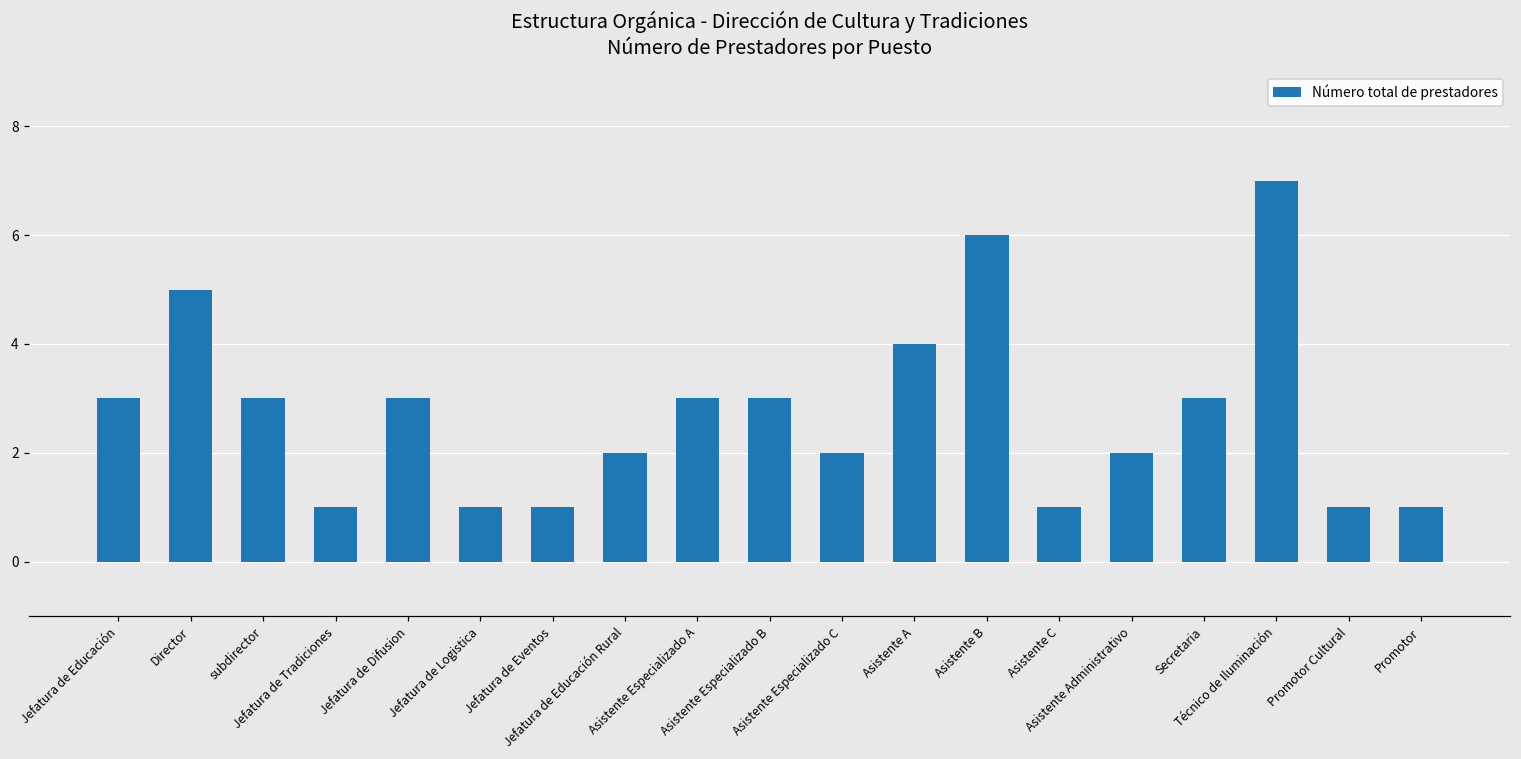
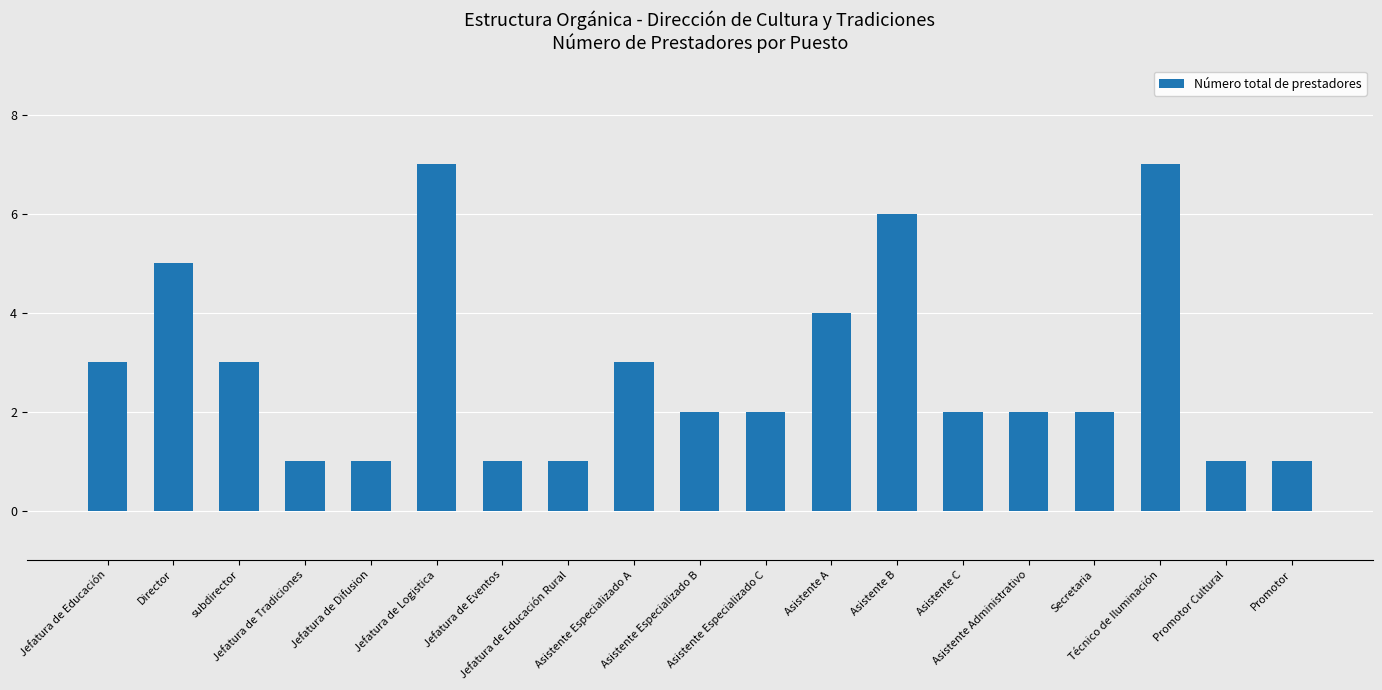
Jefatura de Difusion: 3 -> 1
Jefatura de Logistica: 1 -> 7
Jefatura de Educación Rural: 2 -> 1
Asistente Especializado B: 3 -> 2
Asistente C: 1 -> 2
Secretaria: 3 -> 2
